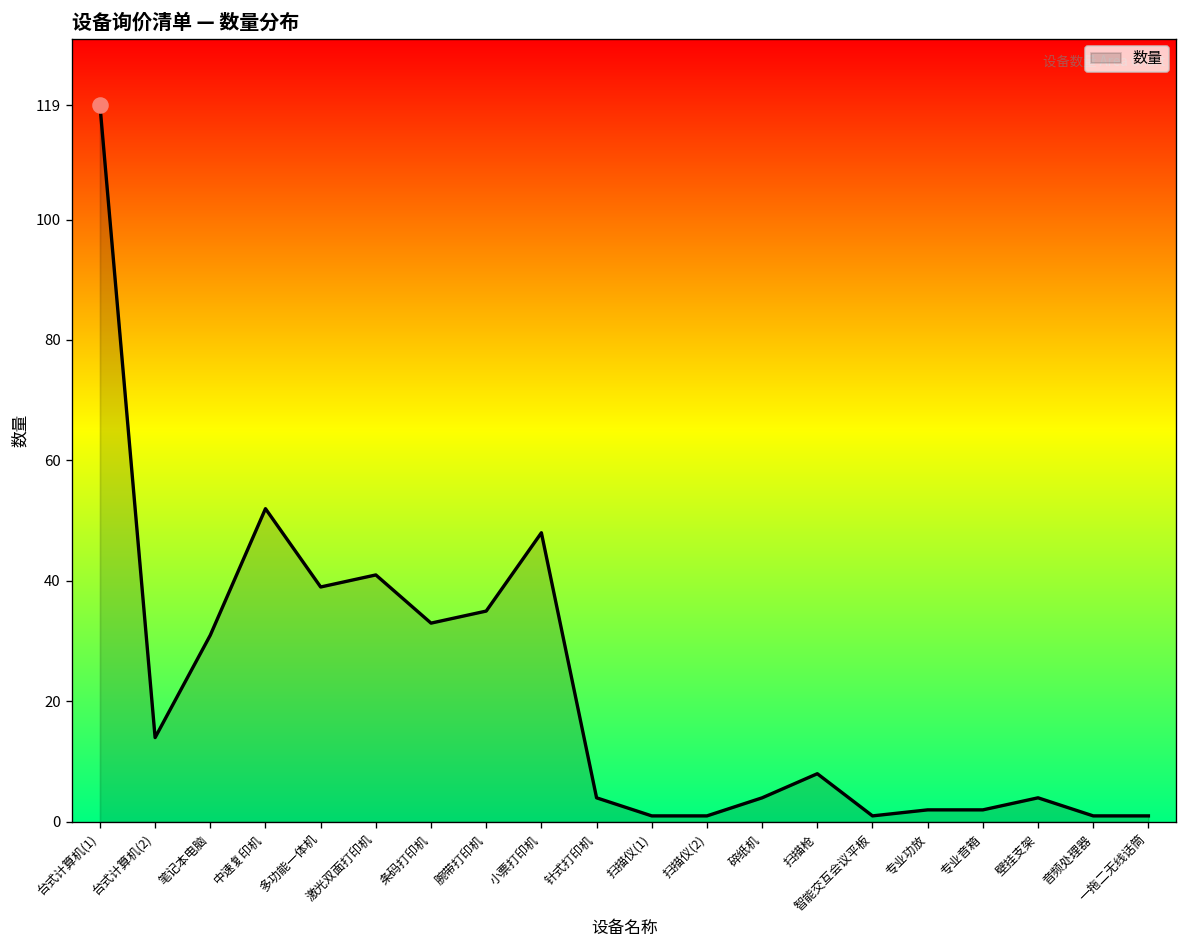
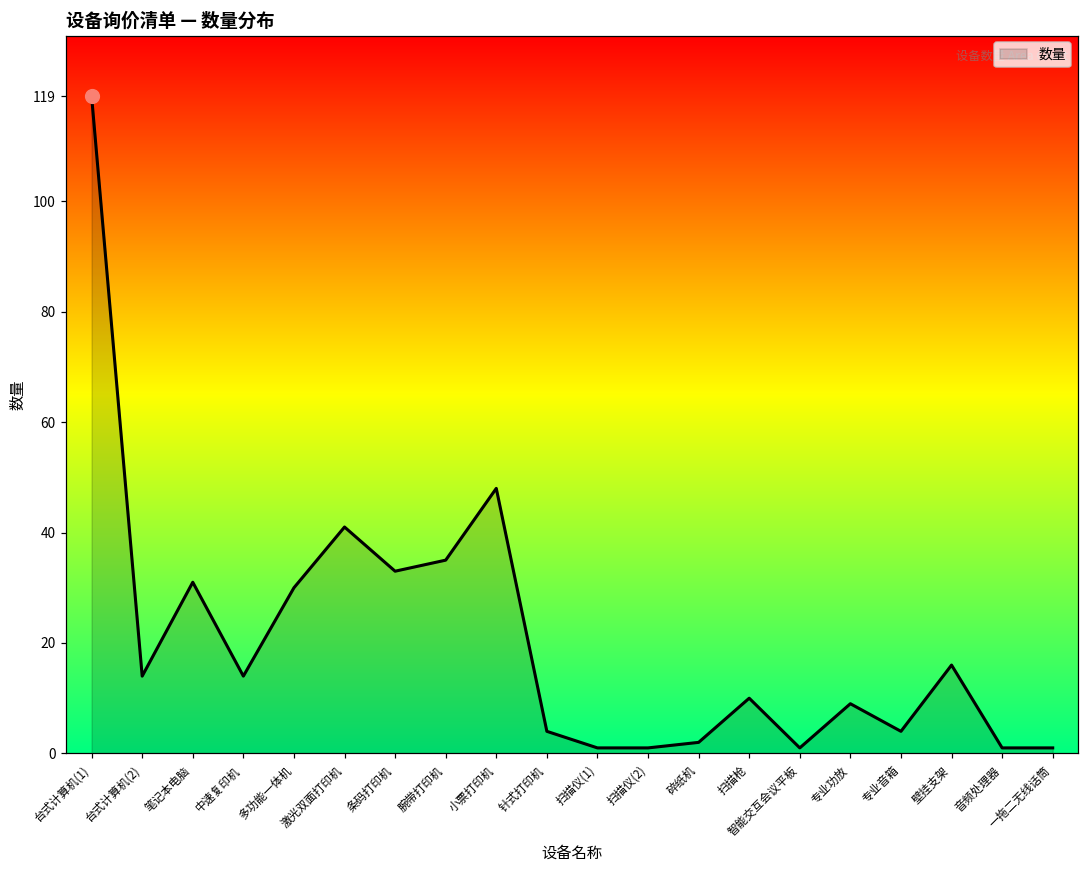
数量, 中速复印机: 52 -> 14
数量, 多功能一体机: 39 -> 30
数量, 碎纸机: 4 -> 2
数量, 扫描枪: 8 -> 10
数量, 专业功放: 2 -> 9
数量, 专业音箱: 2 -> 4
数量, 壁挂支架: 4 -> 16
